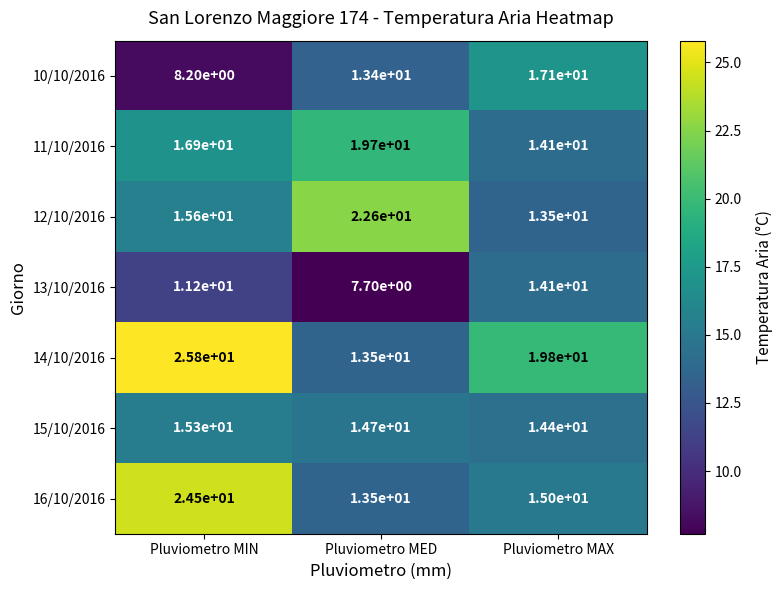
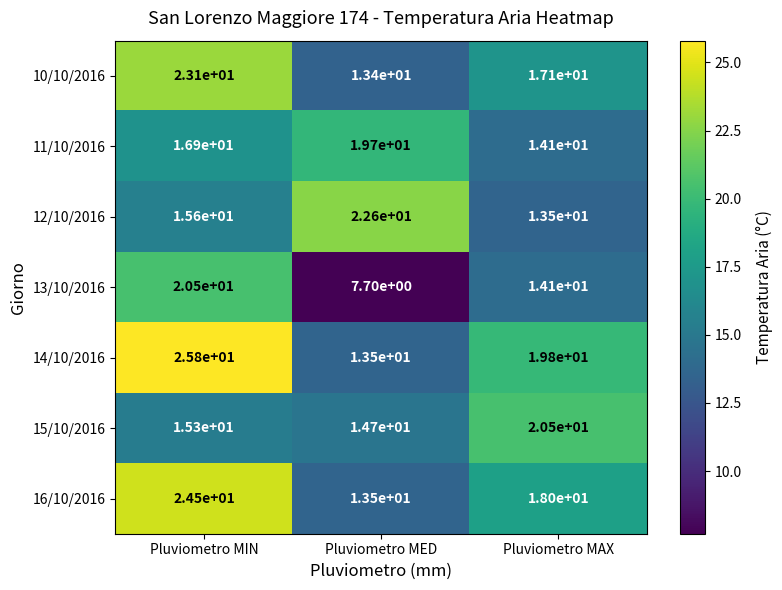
10/10/2016, Pluviometro MIN: 8.20e+00 -> 2.31e+01
13/10/2016, Pluviometro MIN: 1.12e+01 -> 2.05e+01
15/10/2016, Pluviometro MAX: 1.44e+01 -> 2.05e+01
16/10/2016, Pluviometro MAX: 1.50e+01 -> 1.80e+01
